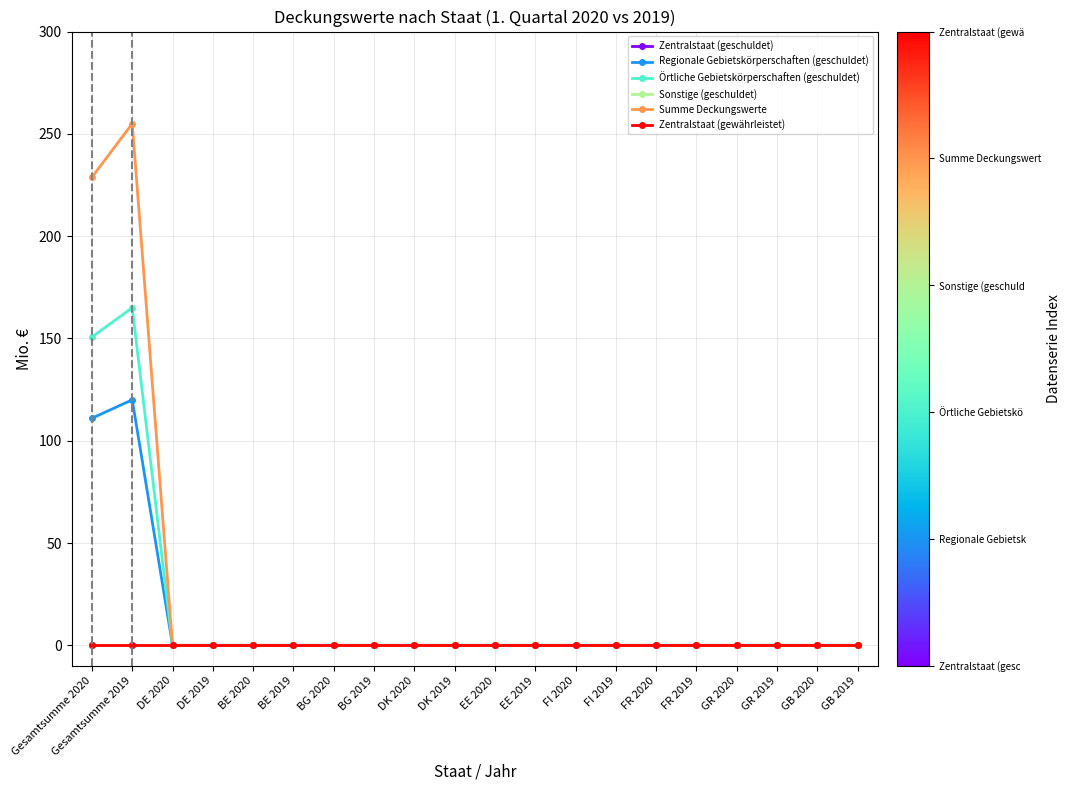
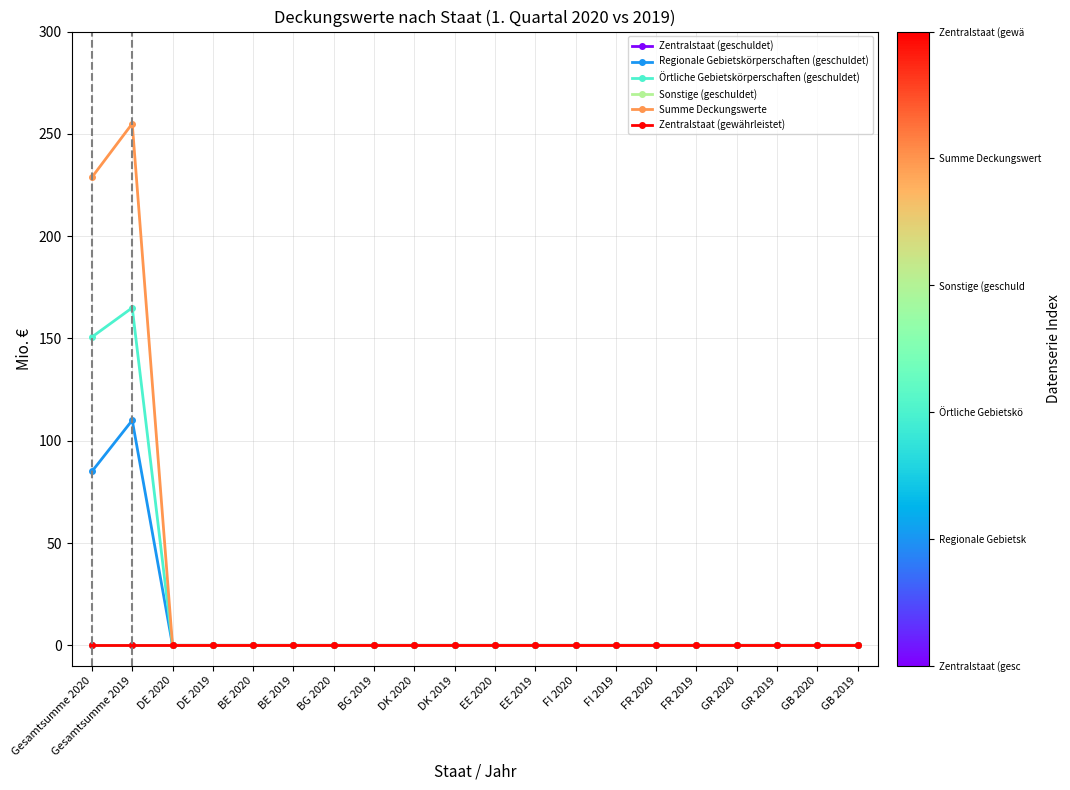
Regionale Gebietskörperschaften (geschuldet), Gesamtsumme 2020: 111 -> 85
Regionale Gebietskörperschaften (geschuldet), Gesamtsumme 2019: 120 -> 110
